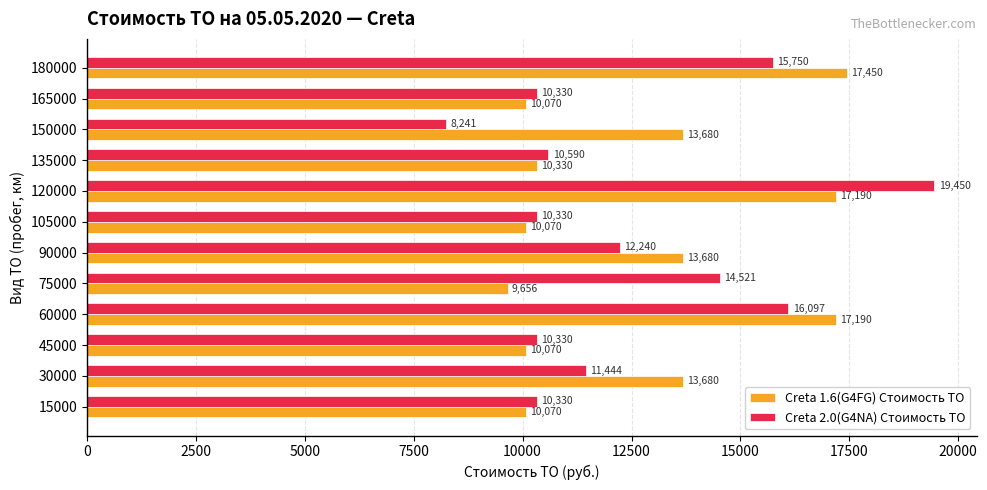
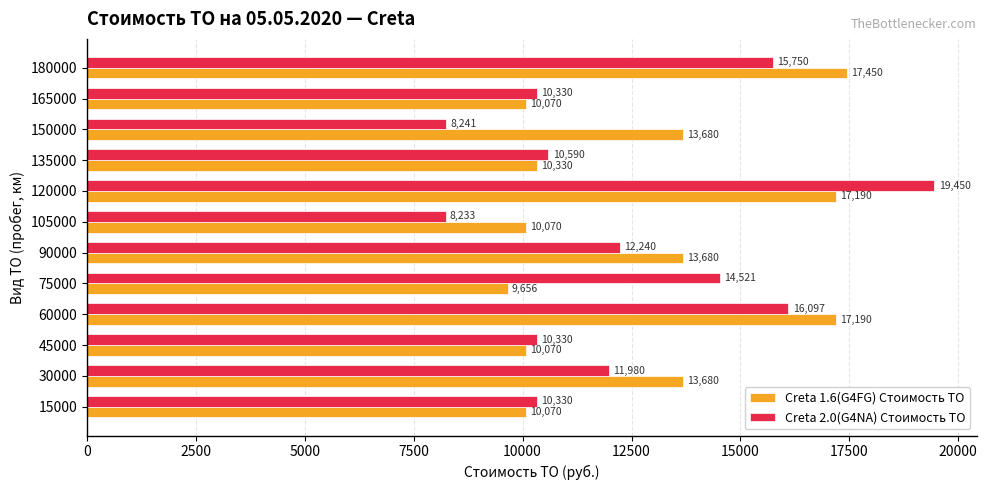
Creta 2.0(G4NA) Стоимость ТО, 105000: 10,330 -> 8,233
Creta 2.0(G4NA) Стоимость ТО, 30000: 11,444 -> 11,980
